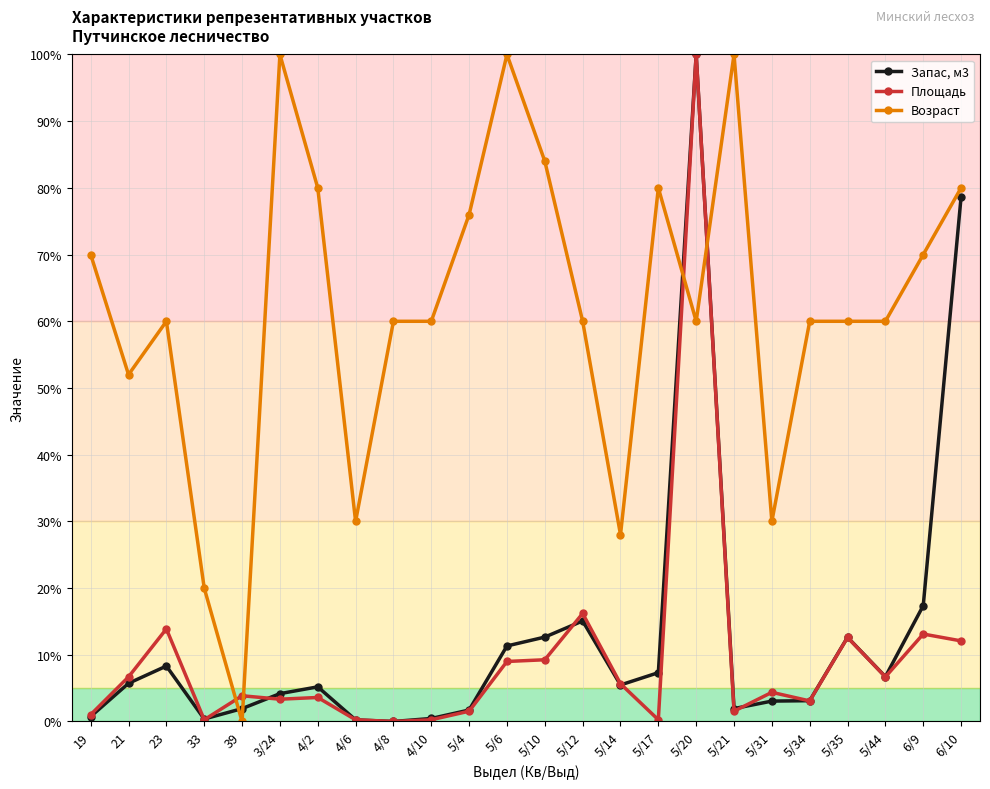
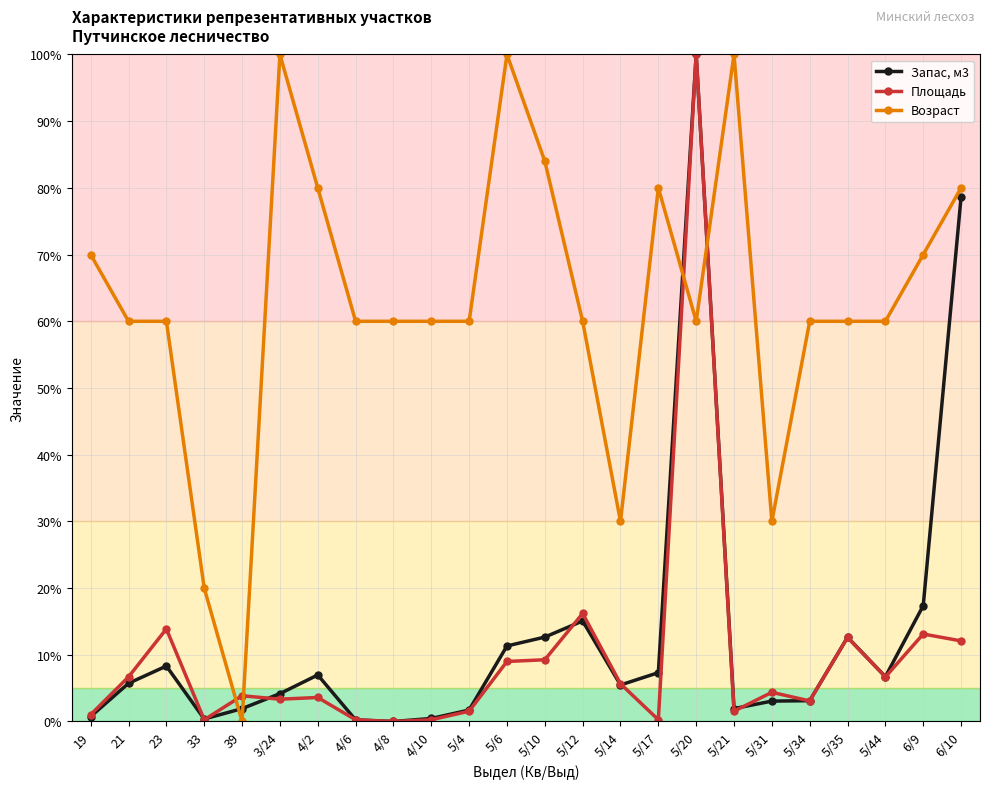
Возраст, 21: 52% -> 60%
Запас, м3, 4/2: 5% -> 7%
Возраст, 4/6: 30% -> 60%
Возраст, 5/4: 76% -> 60%
Возраст, 5/14: 28% -> 30%
